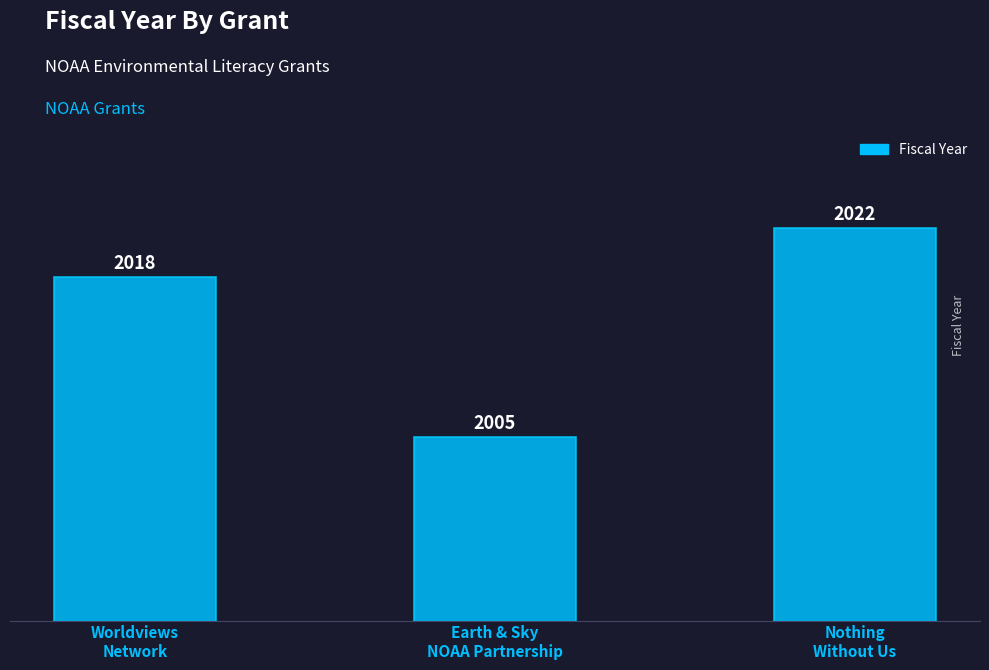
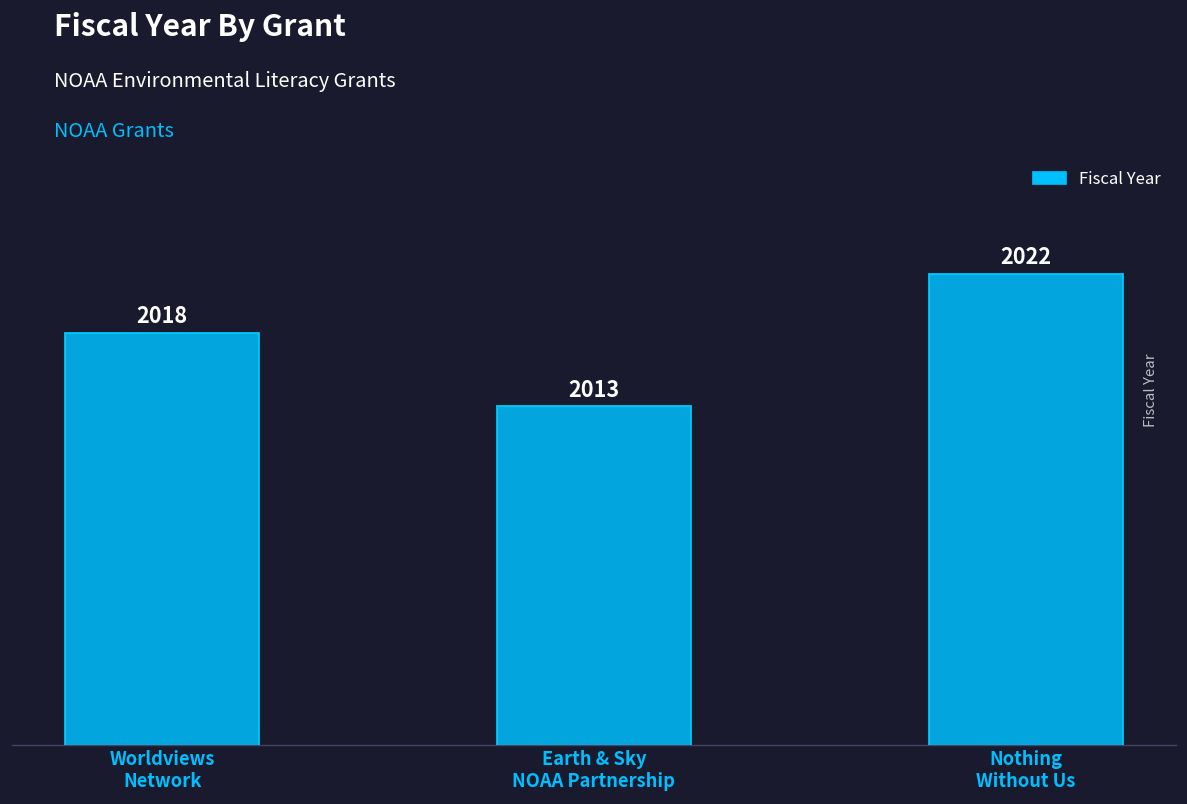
Earth & Sky NOAA Partnership: 2005 -> 2013
